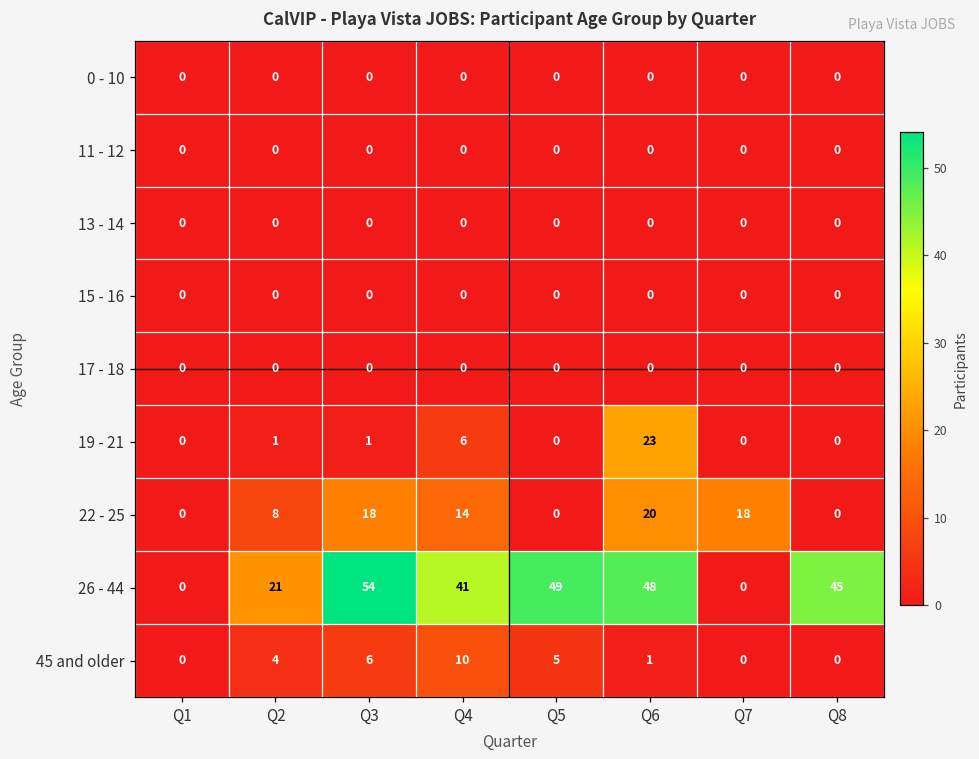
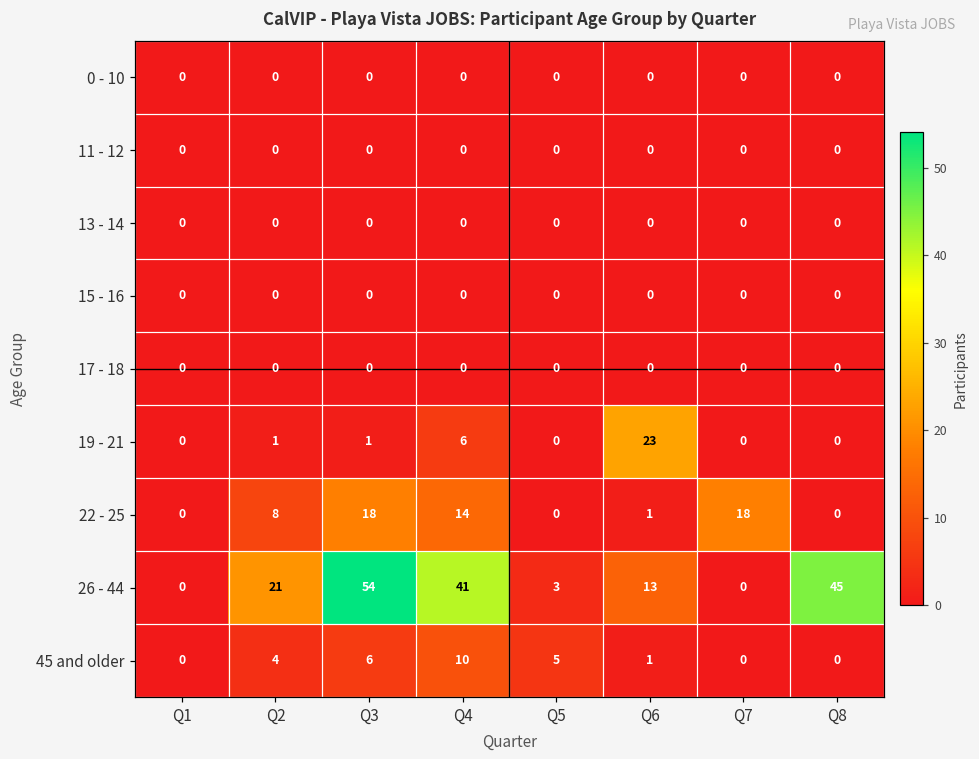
22 - 25, Q6: 20 -> 1
26 - 44, Q5: 49 -> 3
26 - 44, Q6: 48 -> 13
